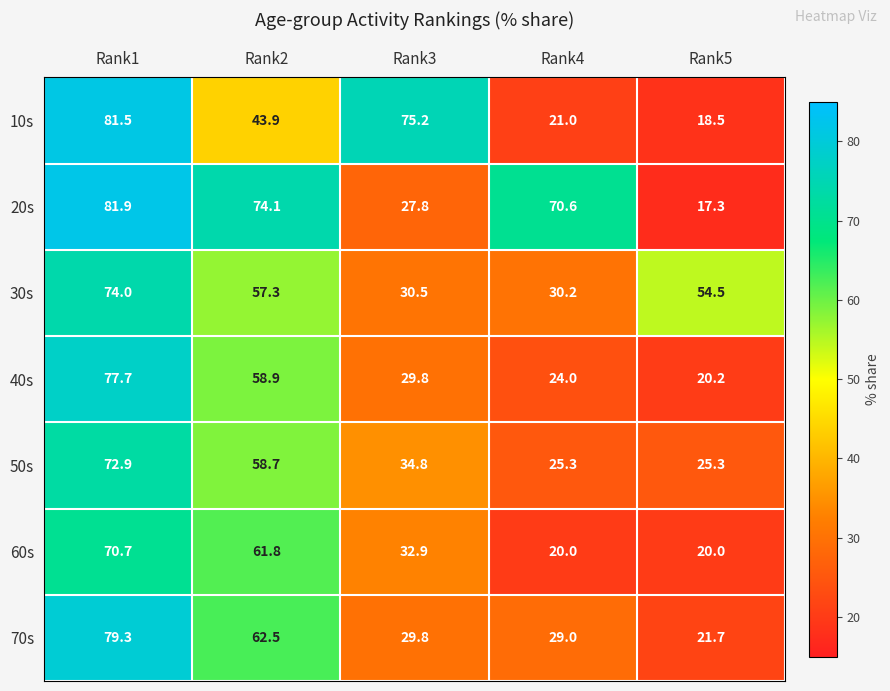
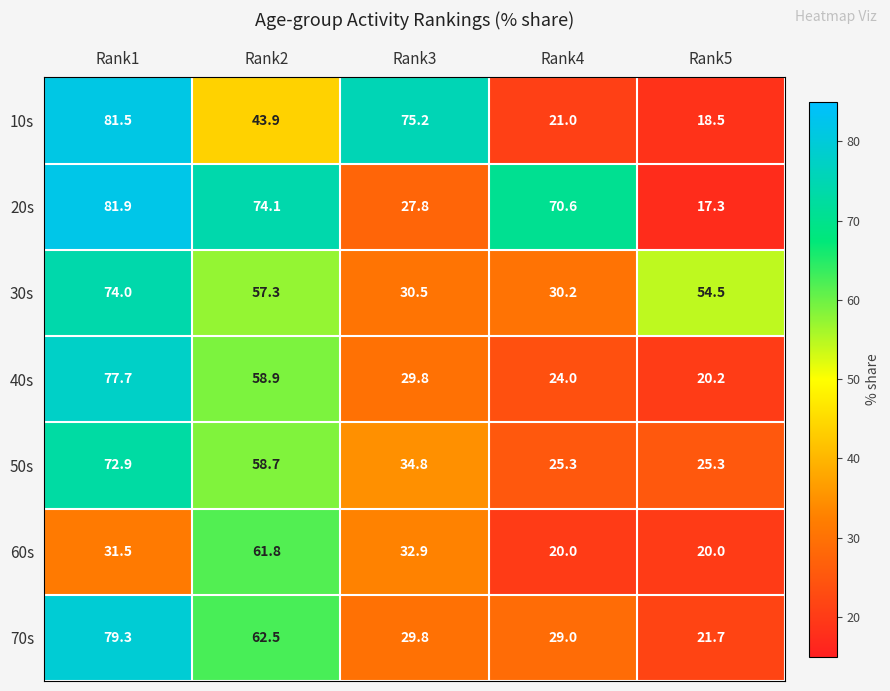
60s, Rank1: 70.7 -> 31.5
